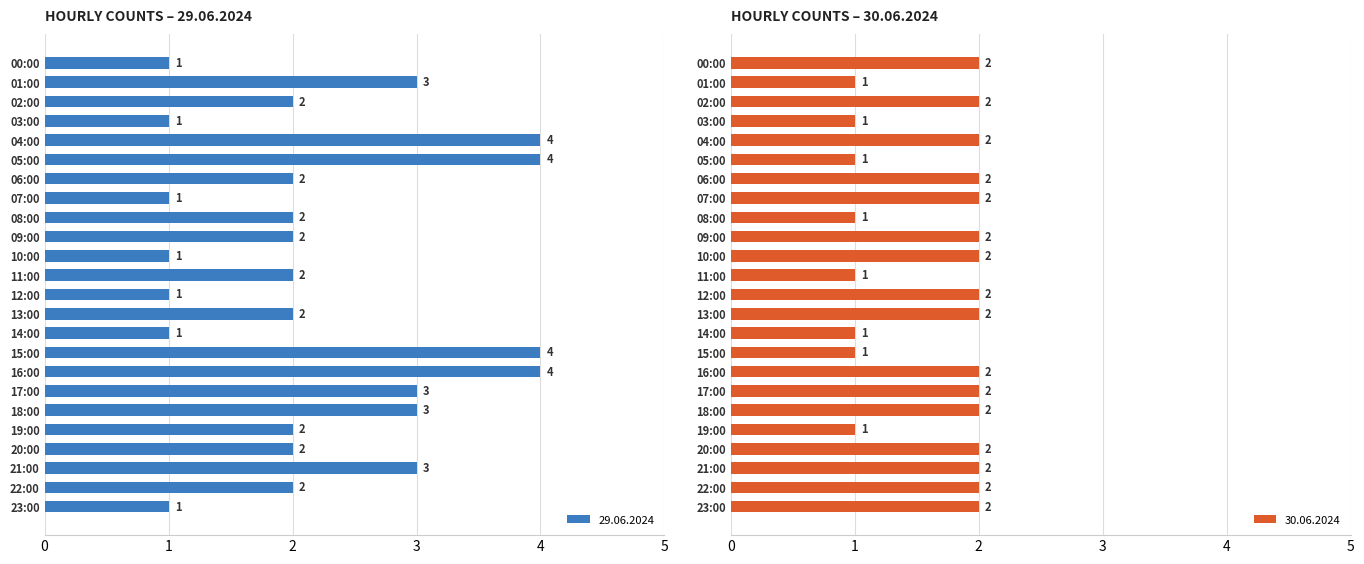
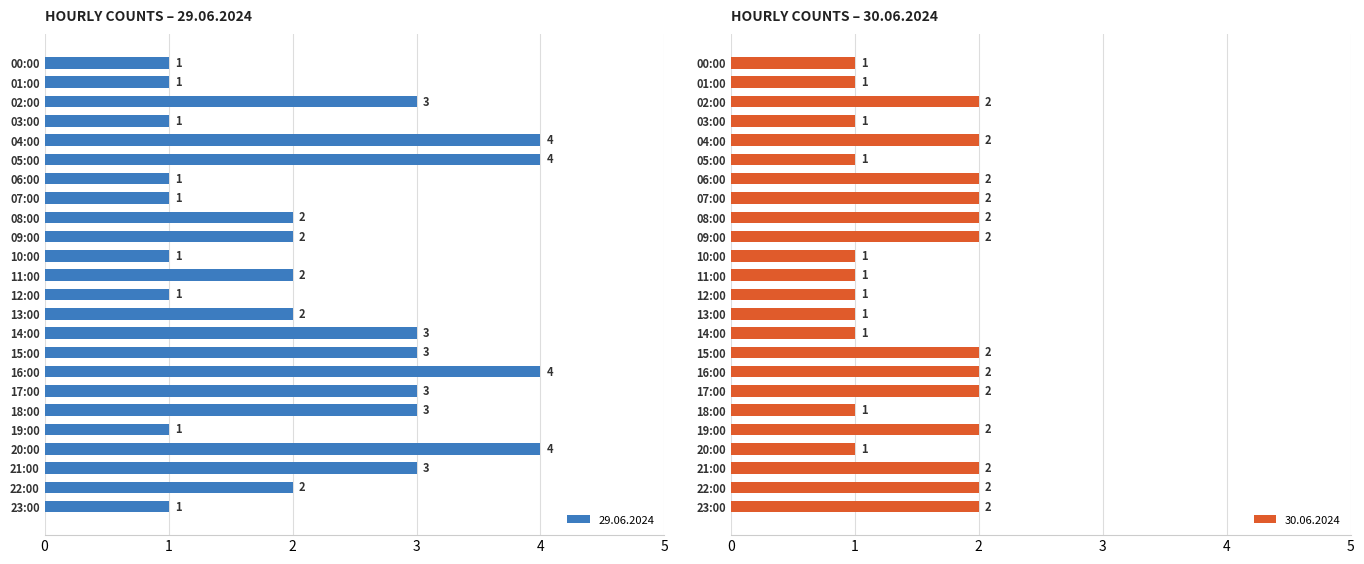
HOURLY COUNTS – 29.06.2024, 01:00: 3 -> 1
HOURLY COUNTS – 29.06.2024, 02:00: 2 -> 3
HOURLY COUNTS – 29.06.2024, 06:00: 2 -> 1
HOURLY COUNTS – 29.06.2024, 14:00: 1 -> 3
HOURLY COUNTS – 29.06.2024, 15:00: 4 -> 3
HOURLY COUNTS – 29.06.2024, 19:00: 2 -> 1
HOURLY COUNTS – 29.06.2024, 20:00: 2 -> 4
HOURLY COUNTS – 30.06.2024, 00:00: 2 -> 1
HOURLY COUNTS – 30.06.2024, 08:00: 1 -> 2
HOURLY COUNTS – 30.06.2024, 10:00: 2 -> 1
HOURLY COUNTS – 30.06.2024, 12:00: 2 -> 1
HOURLY COUNTS – 30.06.2024, 13:00: 2 -> 1
HOURLY COUNTS – 30.06.2024, 15:00: 1 -> 2
HOURLY COUNTS – 30.06.2024, 18:00: 2 -> 1
HOURLY COUNTS – 30.06.2024, 19:00: 1 -> 2
HOURLY COUNTS – 30.06.2024, 20:00: 2 -> 1
